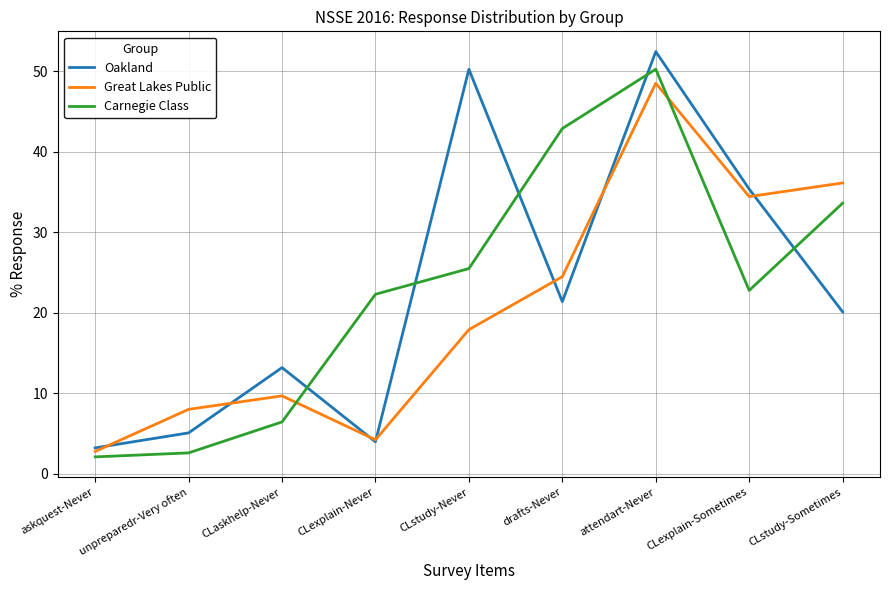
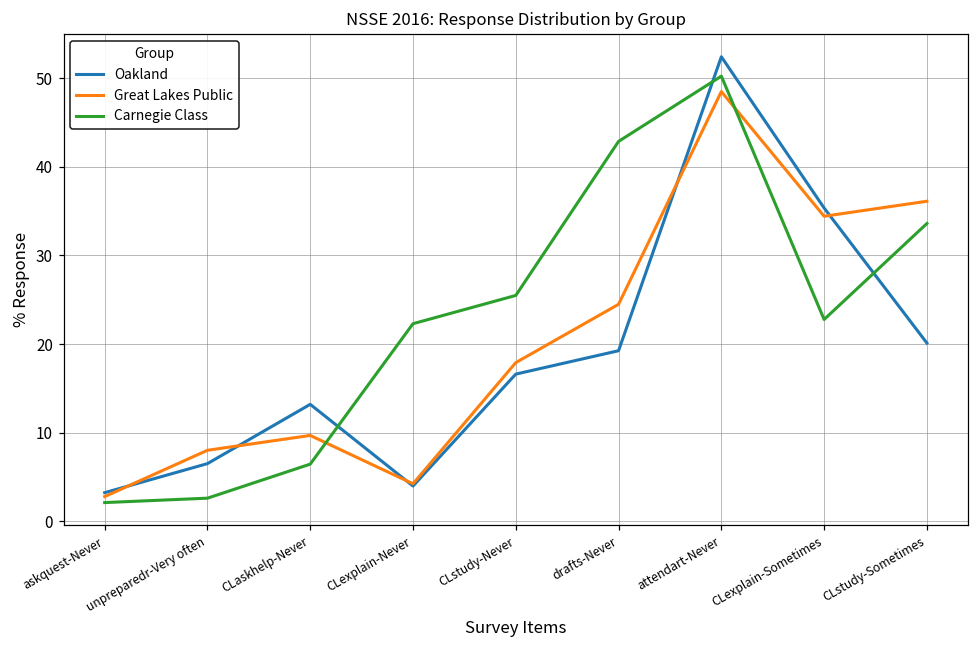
Oakland, unpreparedr-Very often: 5 -> 6
Oakland, CLstudy-Never: 50 -> 17
Oakland, drafts-Never: 21 -> 19
